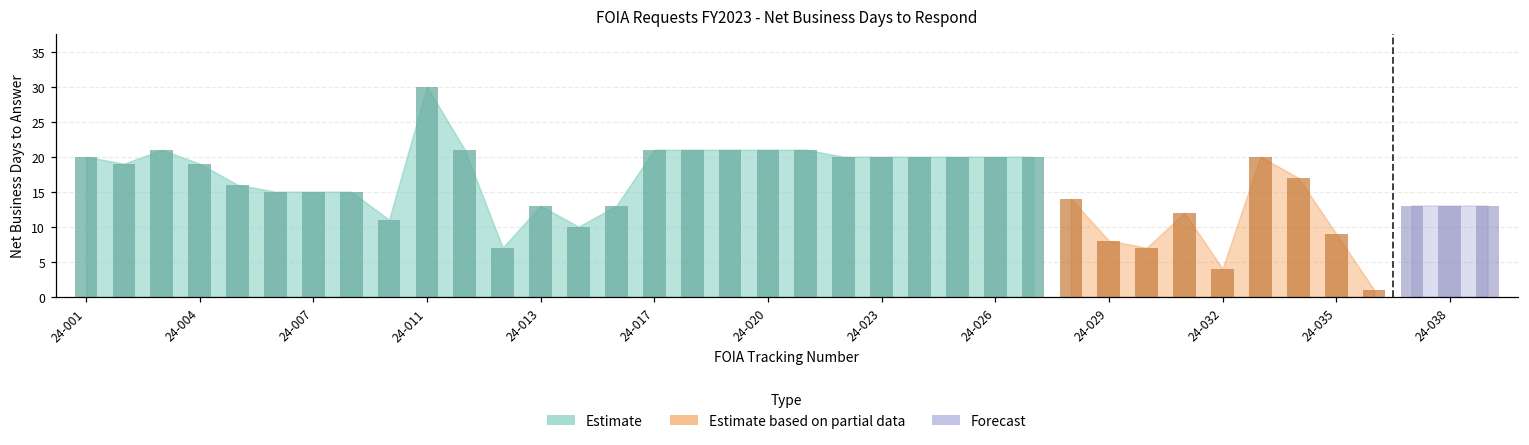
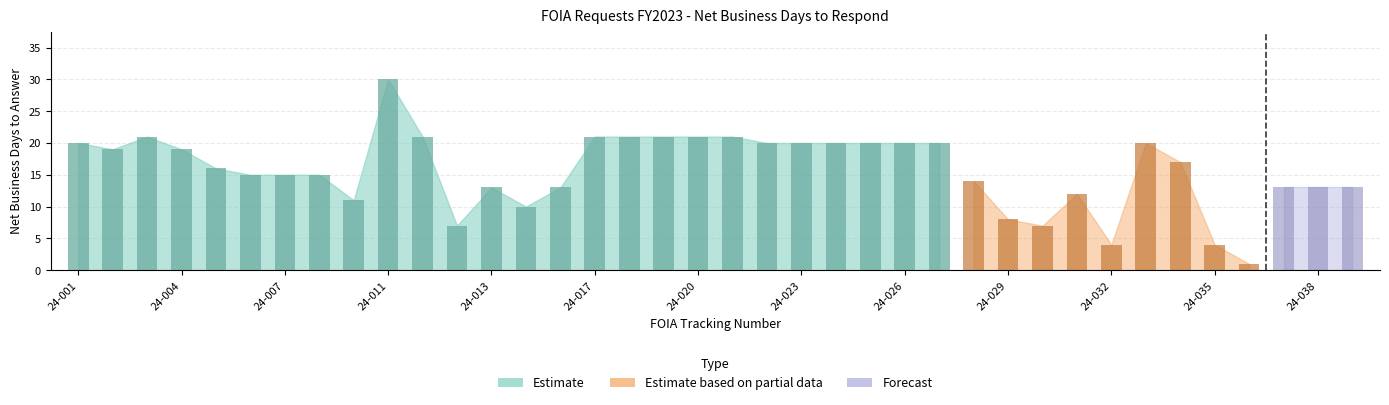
Estimate based on partial data, 24-035: 9 -> 4
